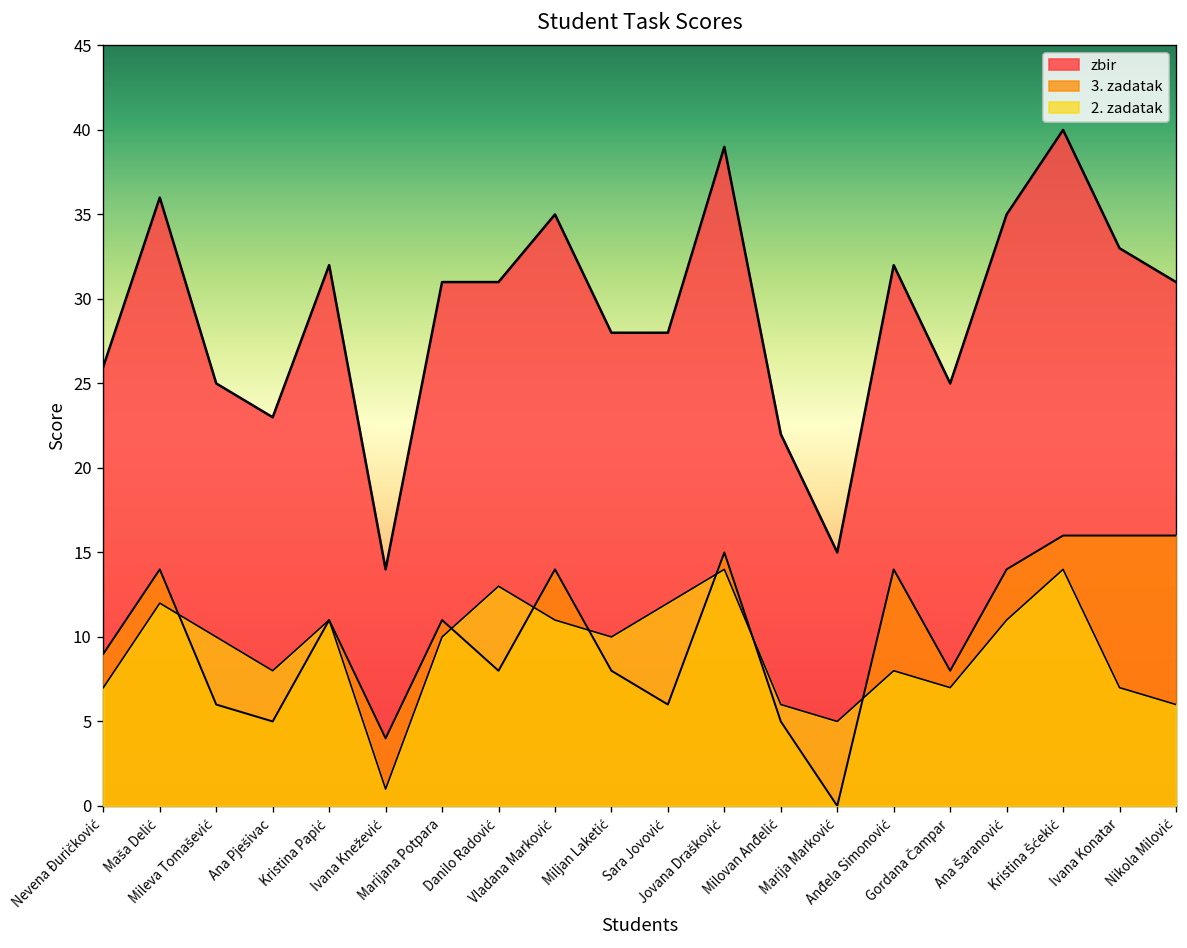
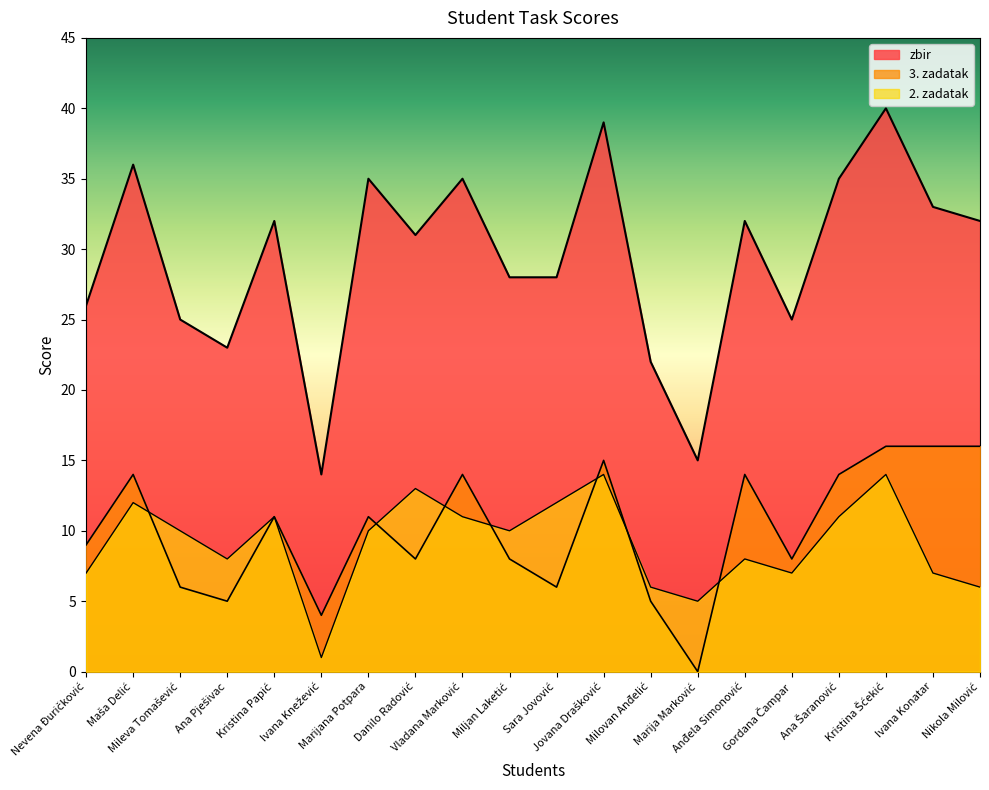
zbir, Marijana Potpara: 31 -> 35
zbir, Nikola Milović: 31 -> 32
